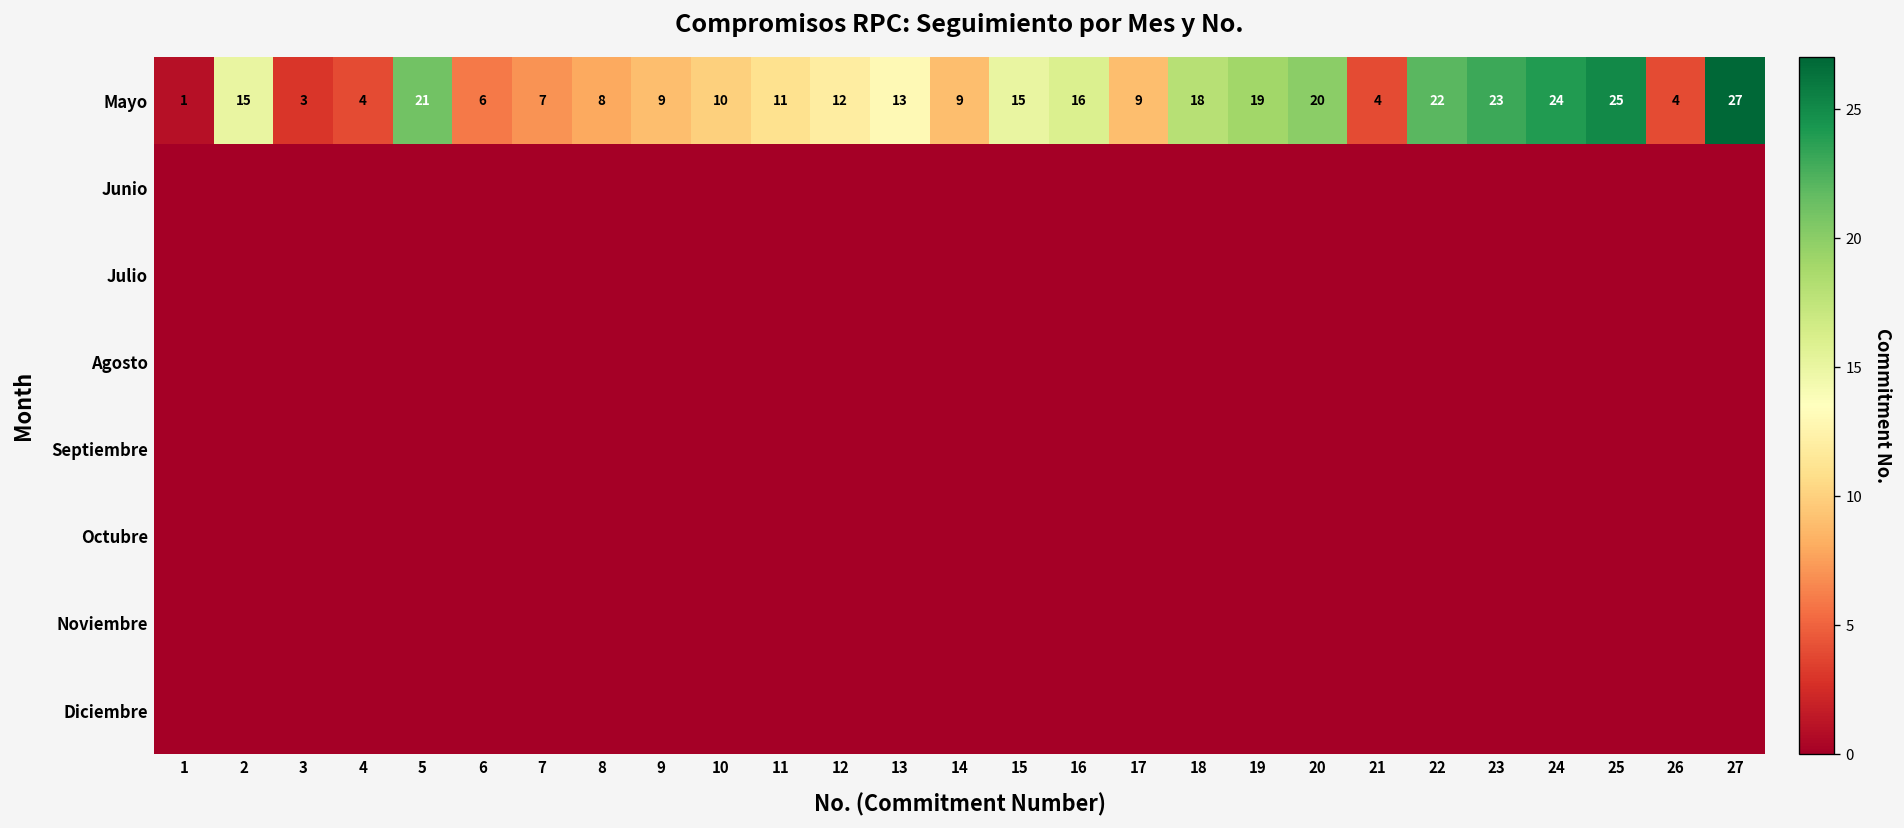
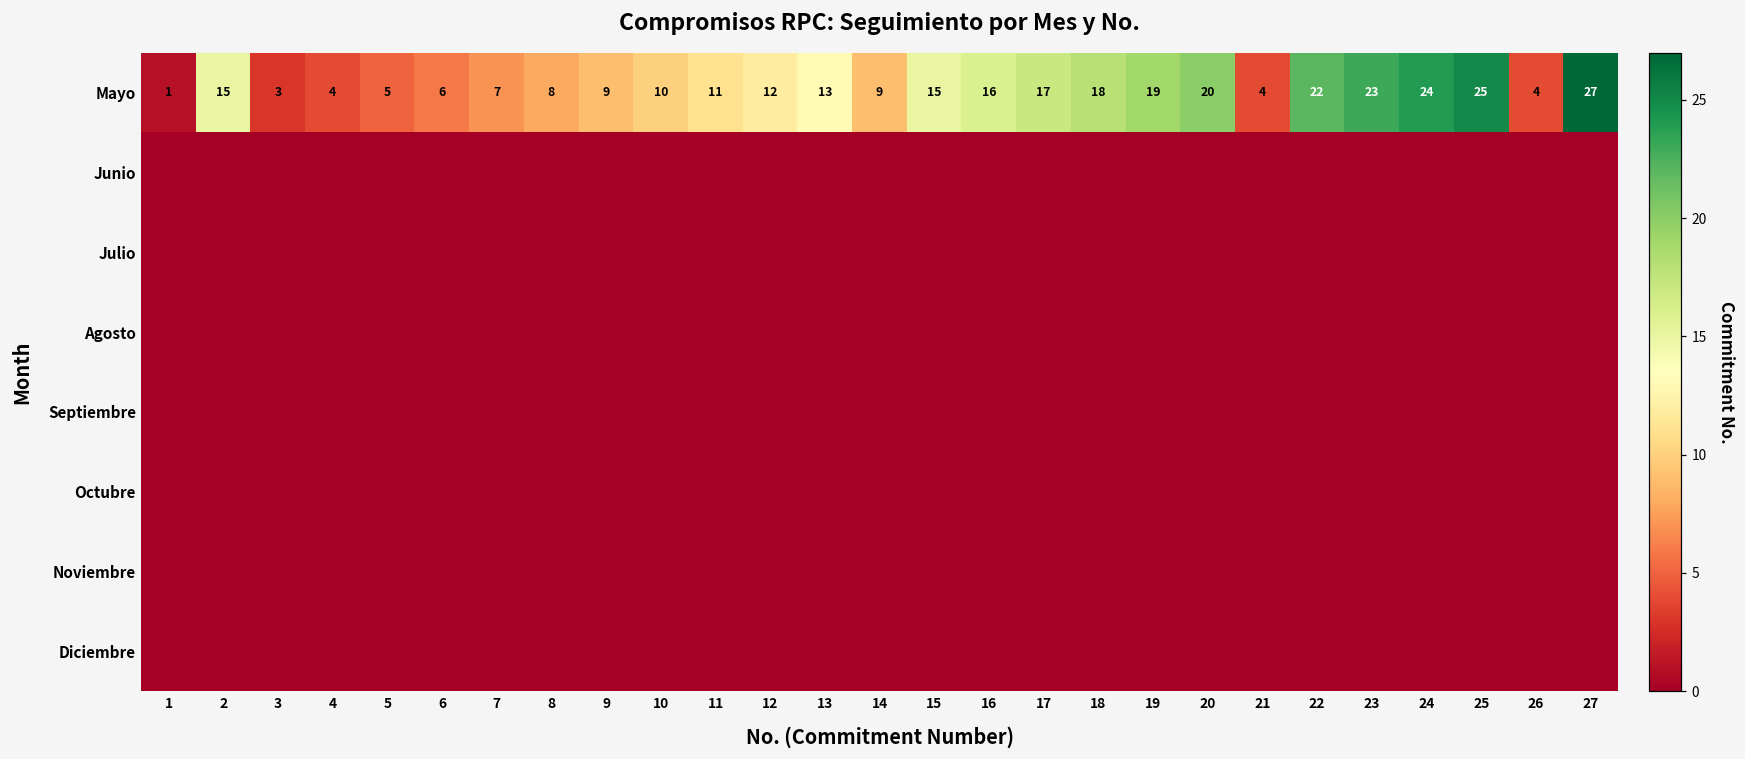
Mayo, 5: 21 -> 5
Mayo, 17: 9 -> 17
